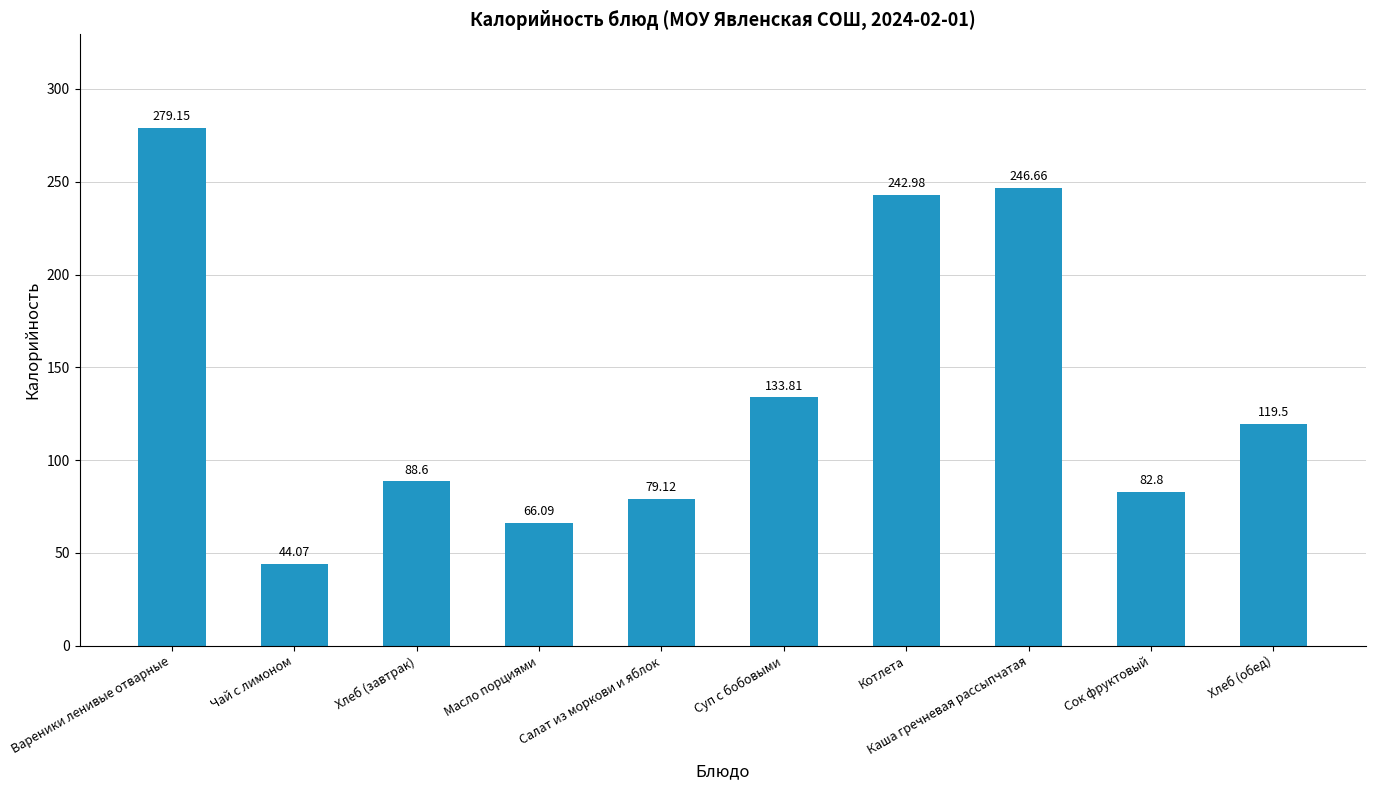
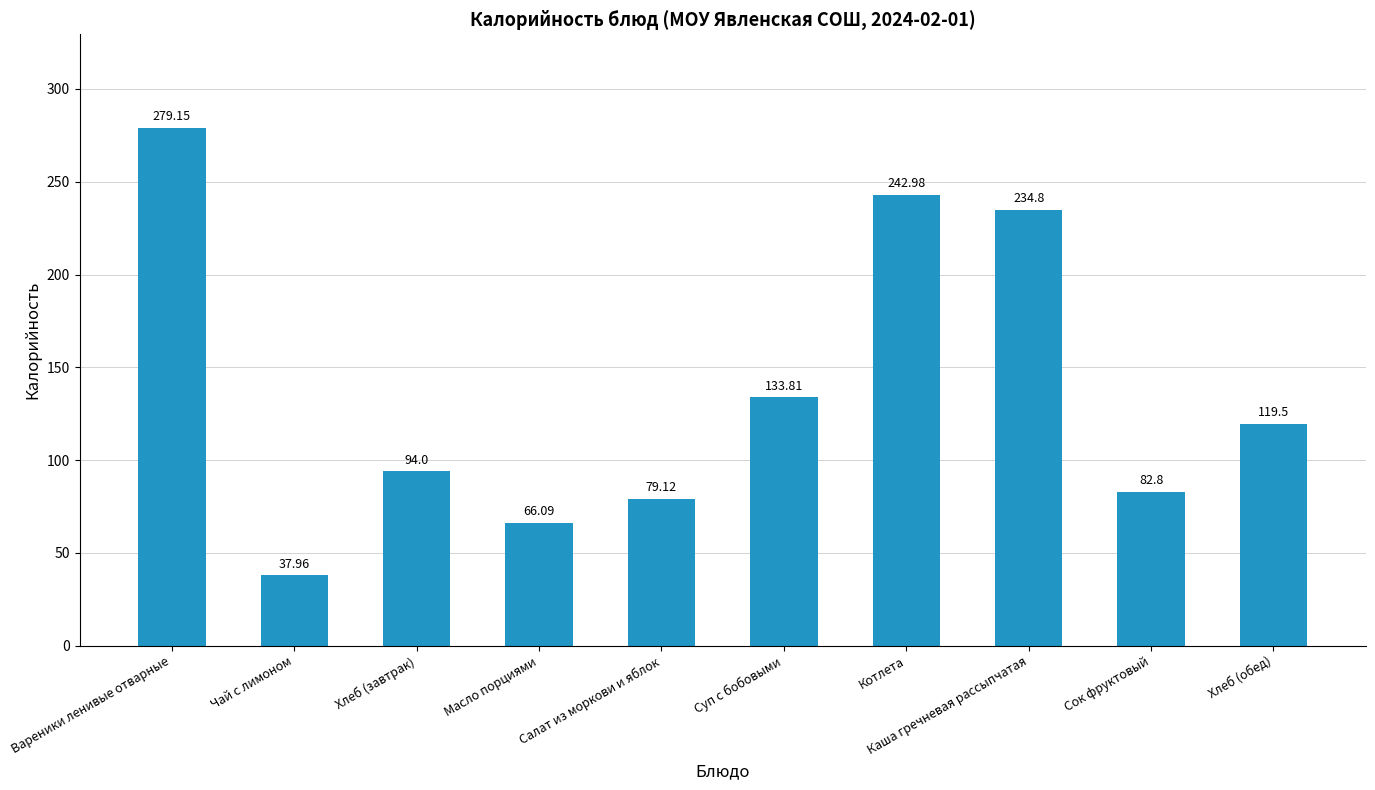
Чай с лимоном: 44.07 -> 37.96
Хлеб (завтрак): 88.6 -> 94.0
Каша гречневая рассыпчатая: 246.66 -> 234.8
